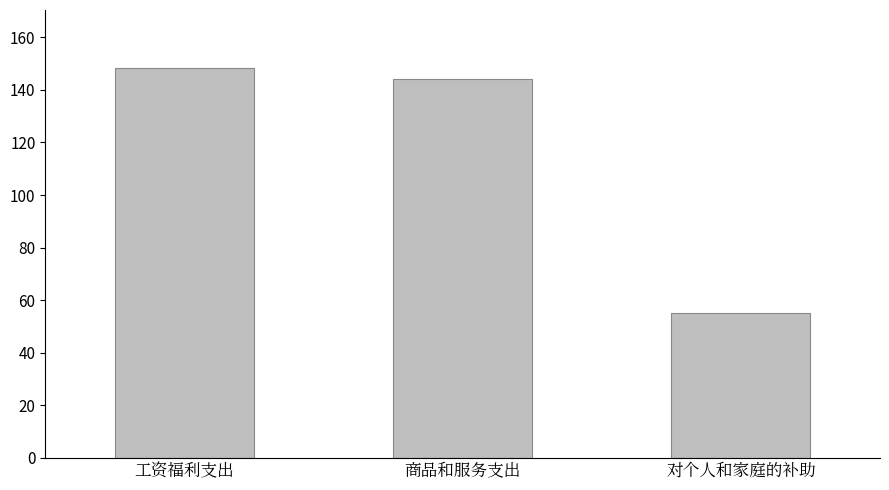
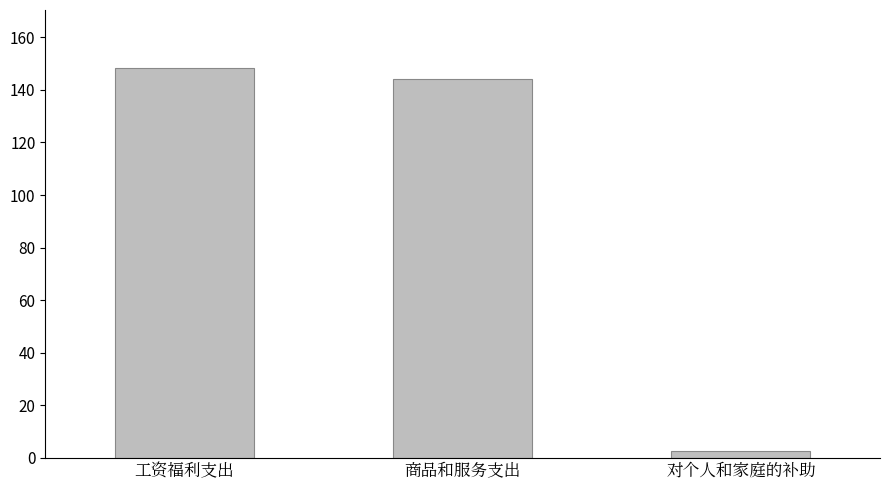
对个人和家庭的补助: 55 -> 3
